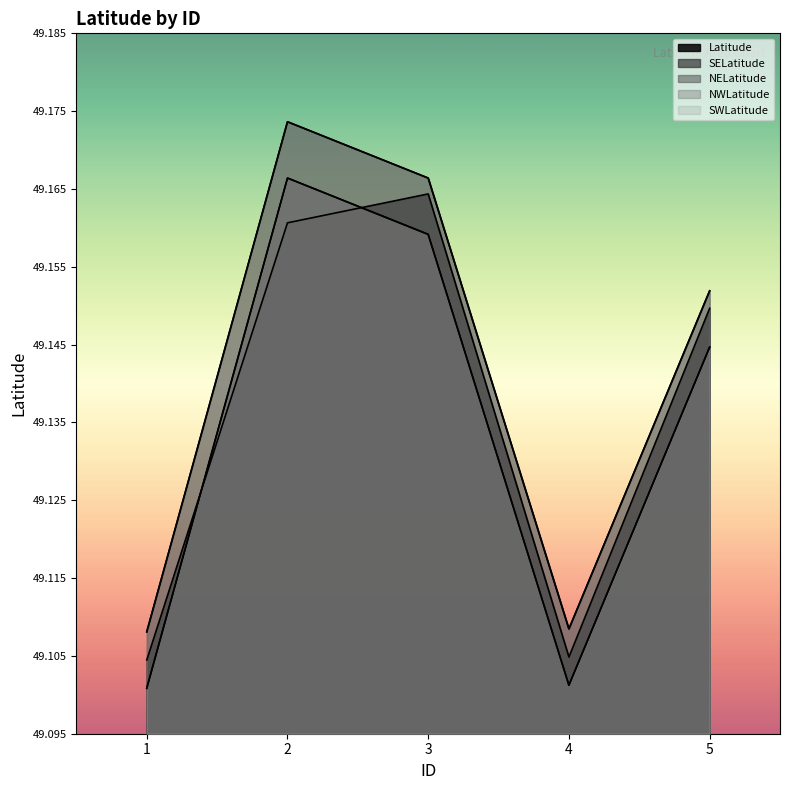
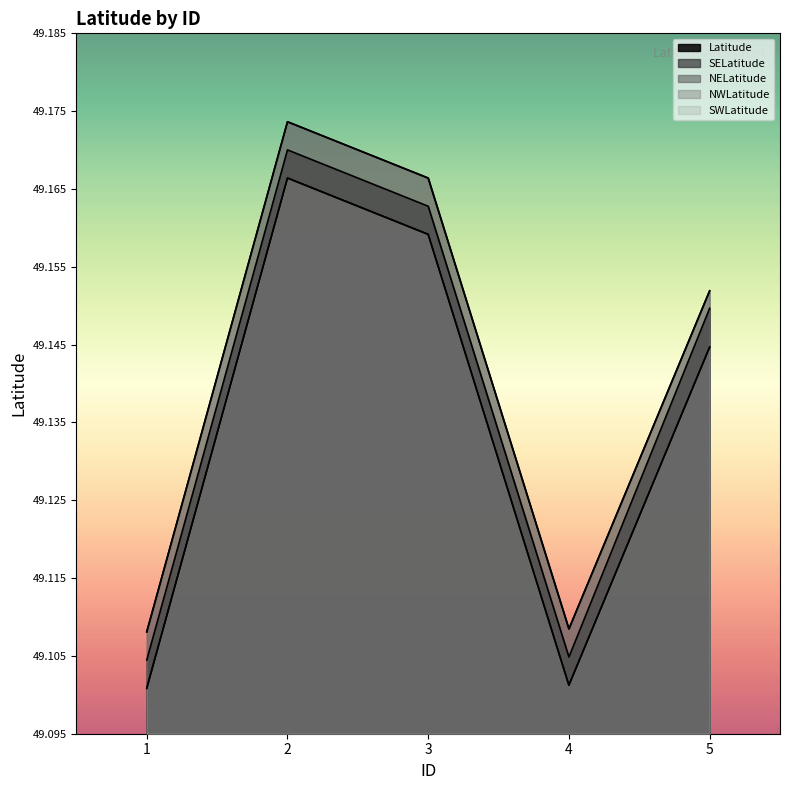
Latitude, 2: 49.161 -> 49.170
Latitude, 3: 49.164 -> 49.163
